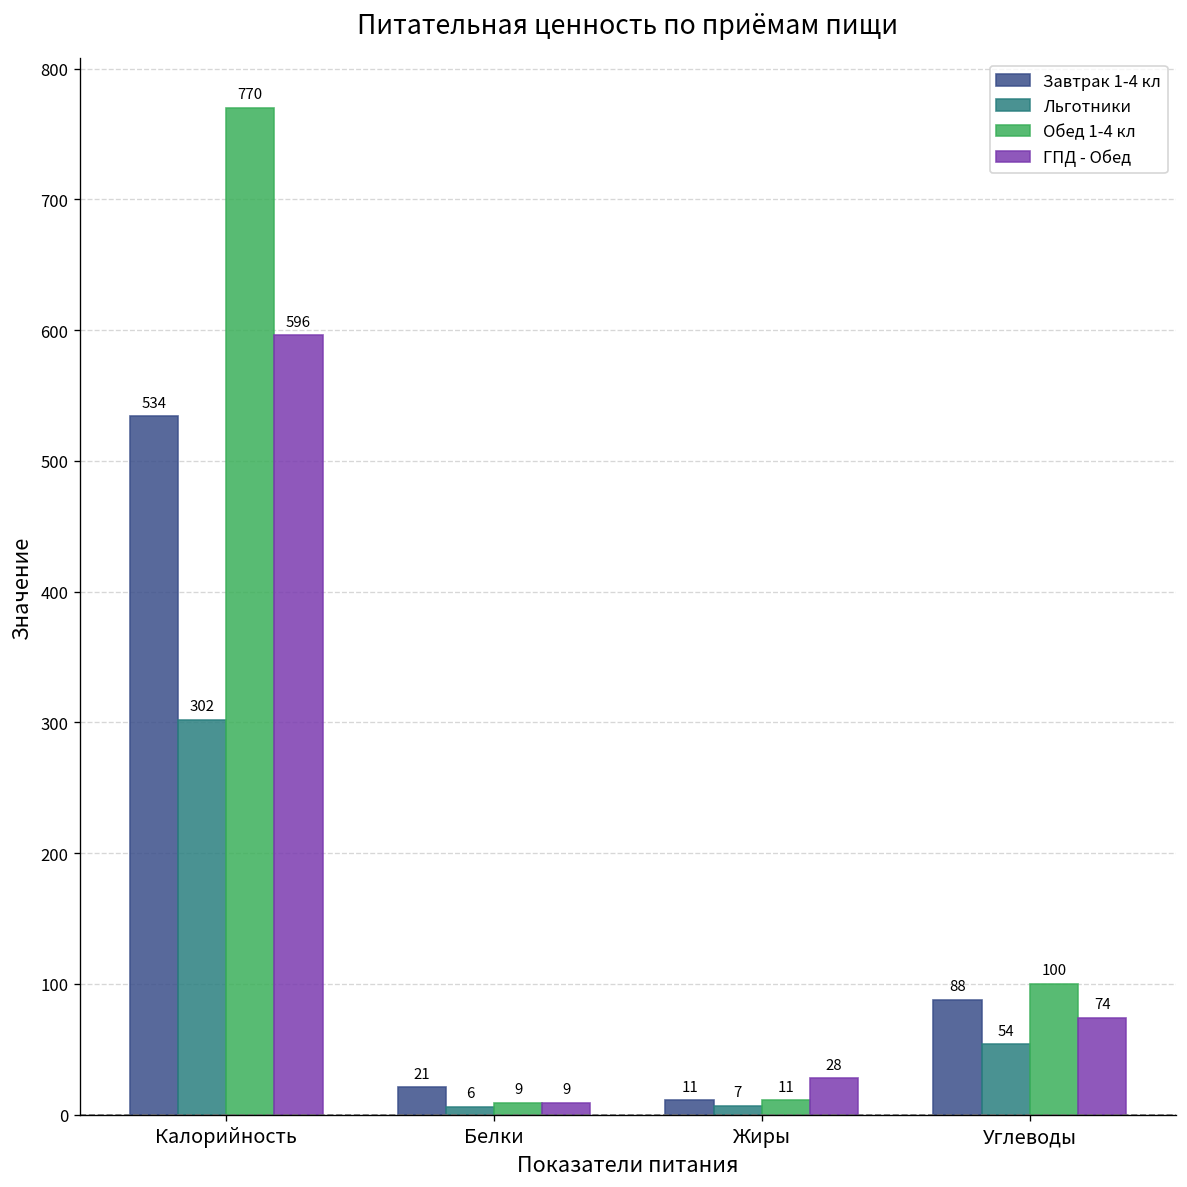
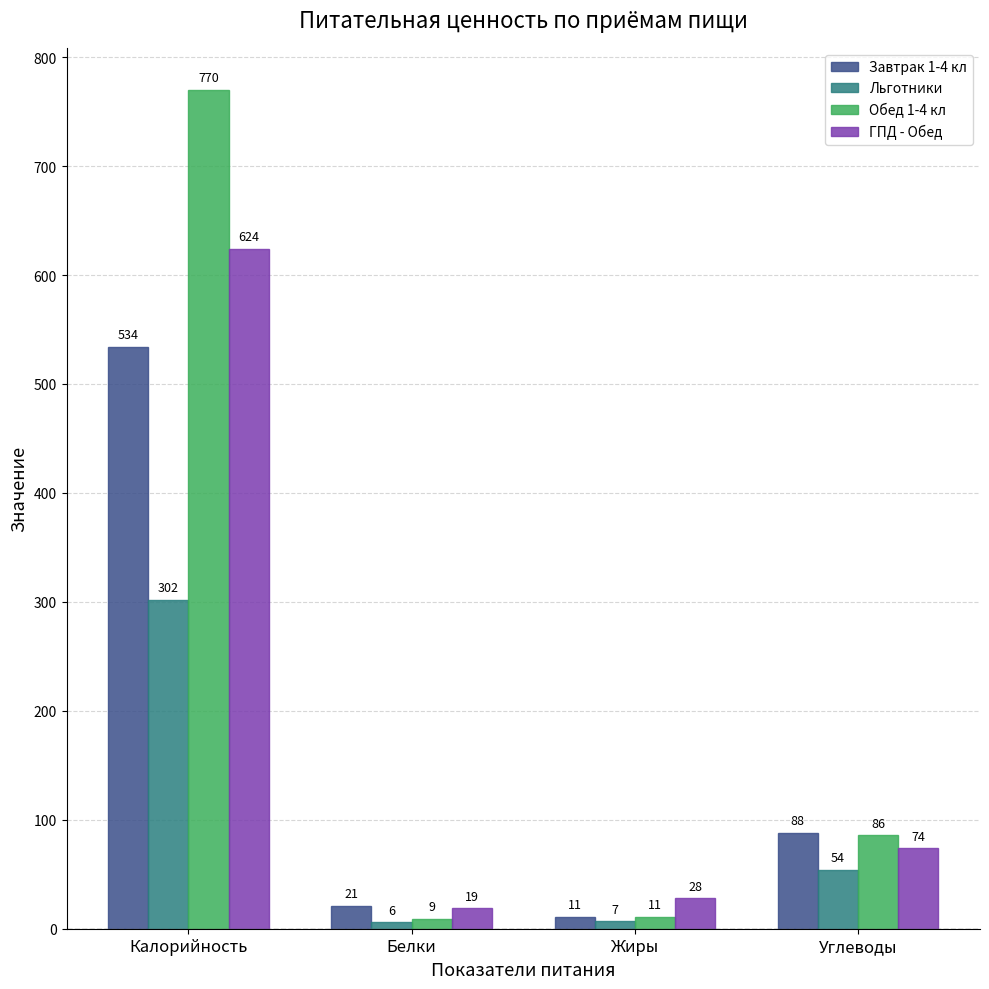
ГПД - Обед, Калорийность: 596 -> 624
ГПД - Обед, Белки: 9 -> 19
Обед 1-4 кл, Углеводы: 100 -> 86
